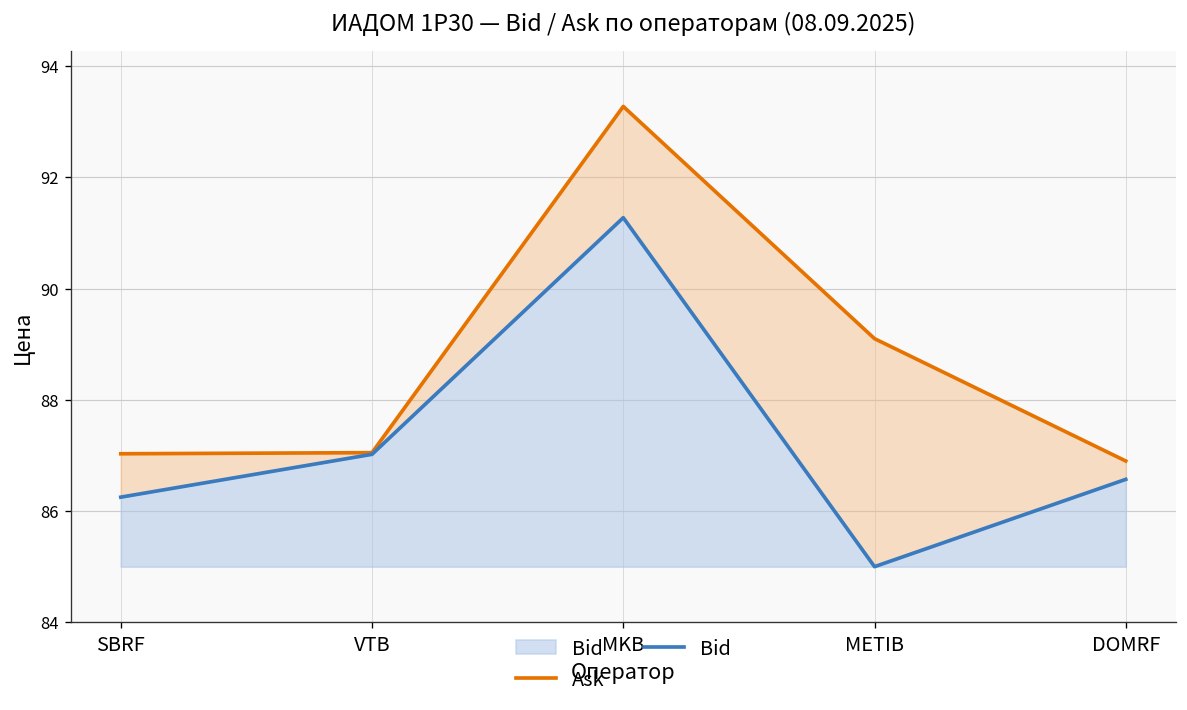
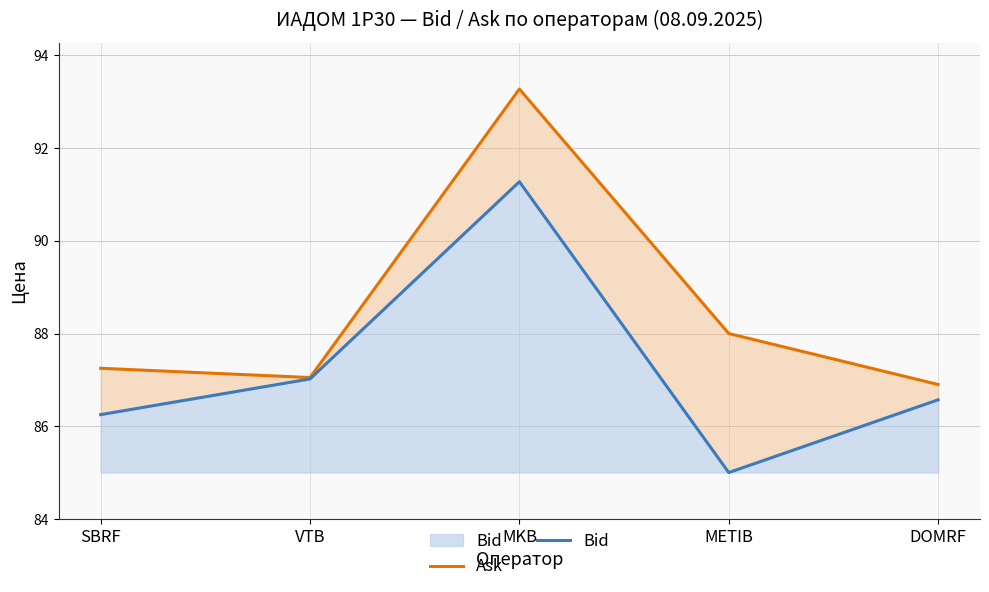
Ask, SBRF: 87.0 -> 87.3
Ask, METIB: 89.1 -> 88.0
